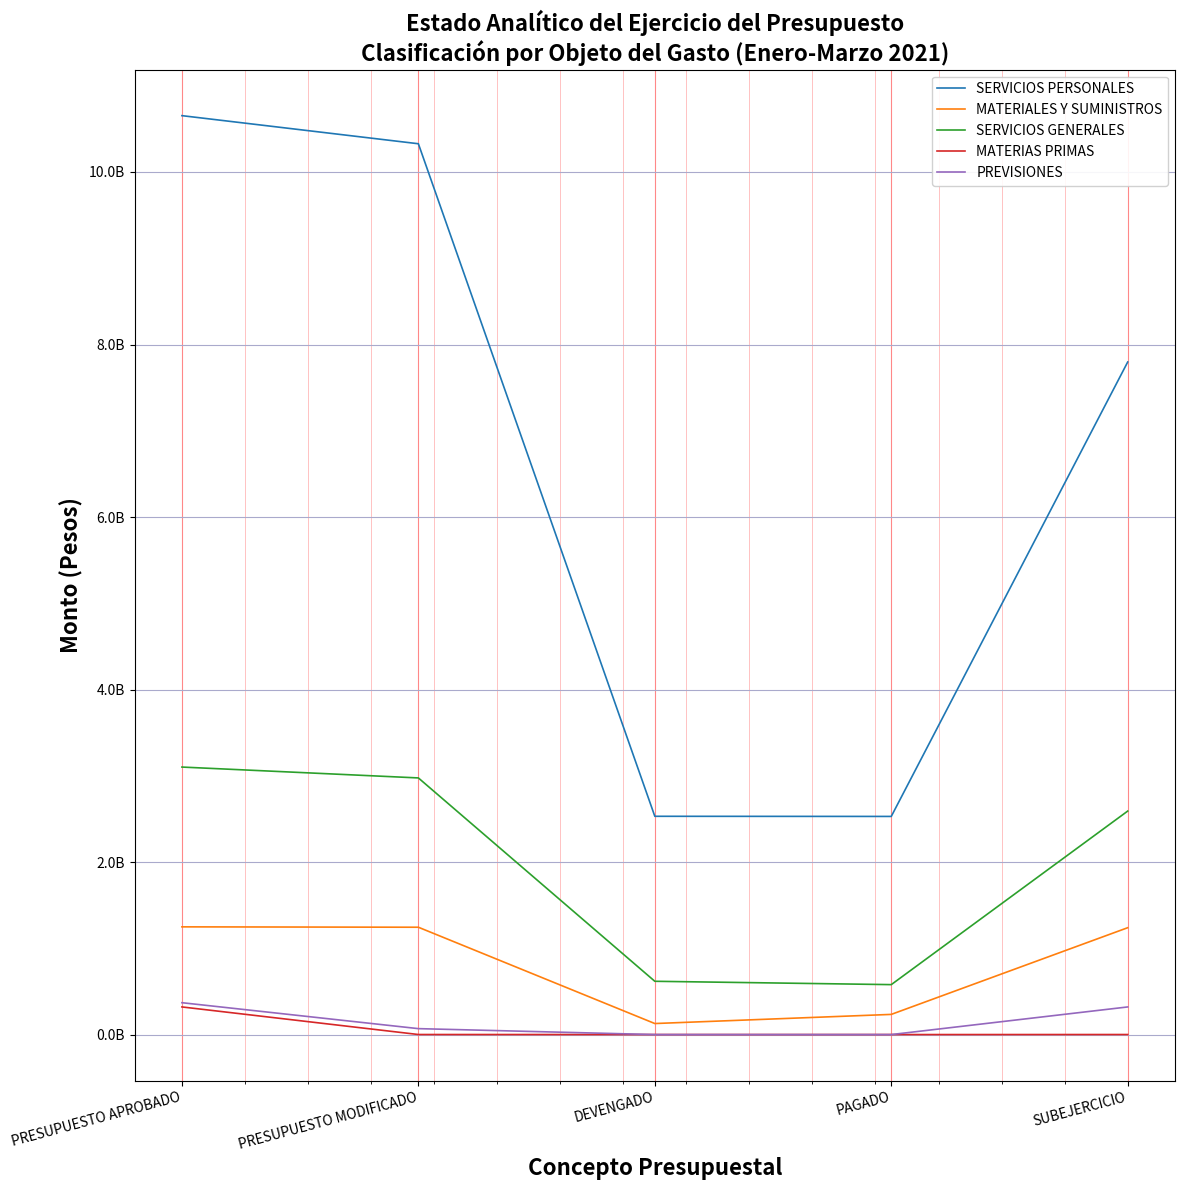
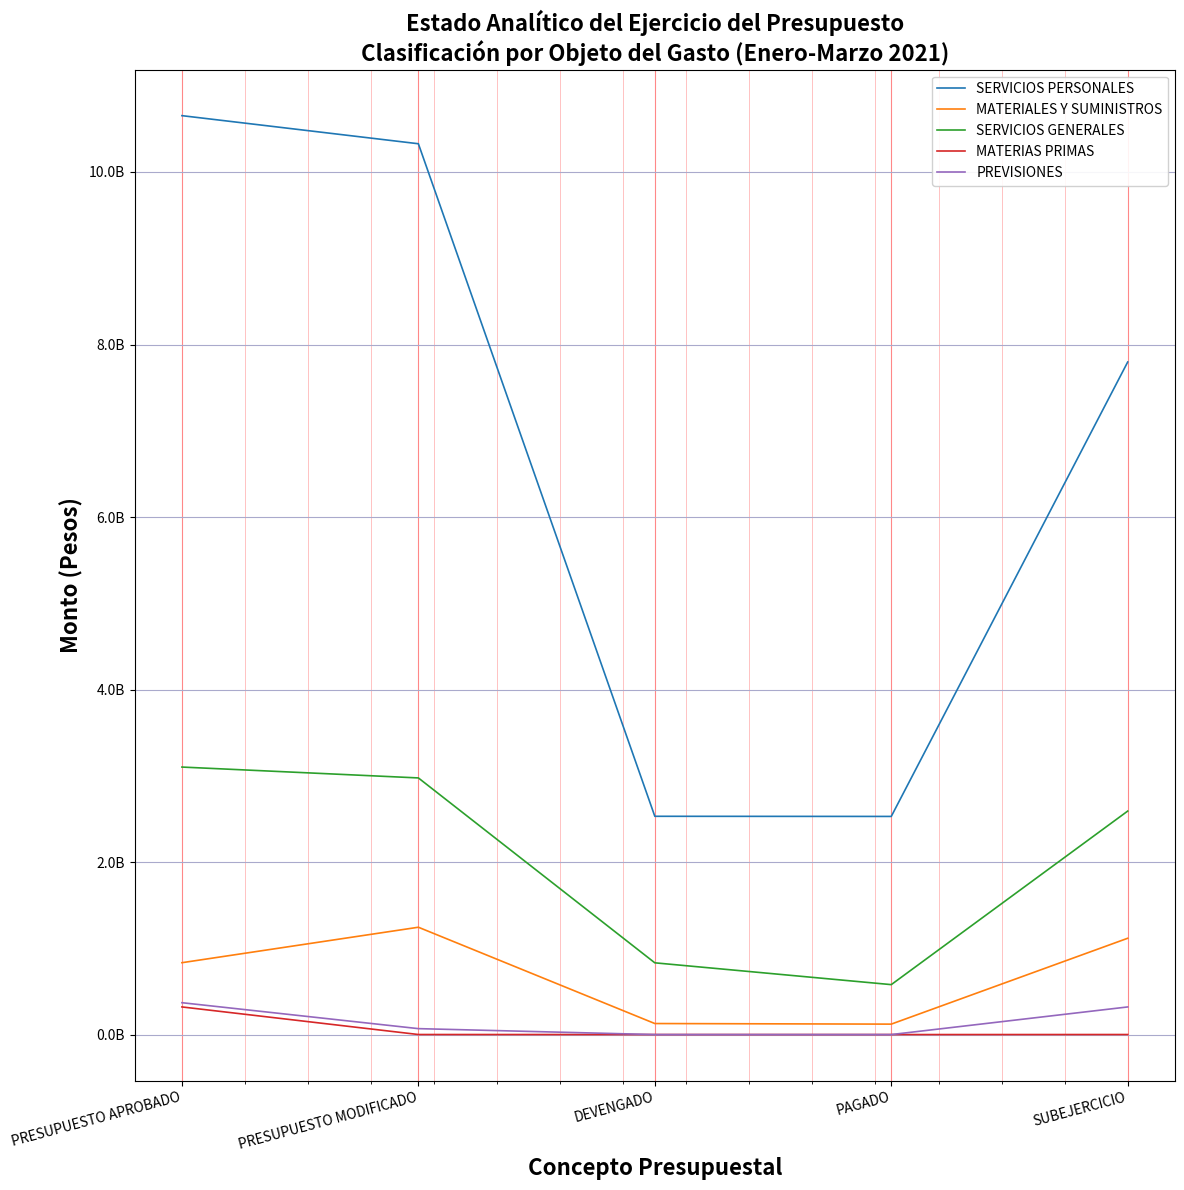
MATERIALES Y SUMINISTROS, PRESUPUESTO APROBADO: 1200000000 -> 800000000
SERVICIOS GENERALES, DEVENGADO: 600000000 -> 800000000
MATERIALES Y SUMINISTROS, PAGADO: 200000000 -> 100000000
MATERIALES Y SUMINISTROS, SUBEJERCICIO: 1200000000 -> 1100000000
